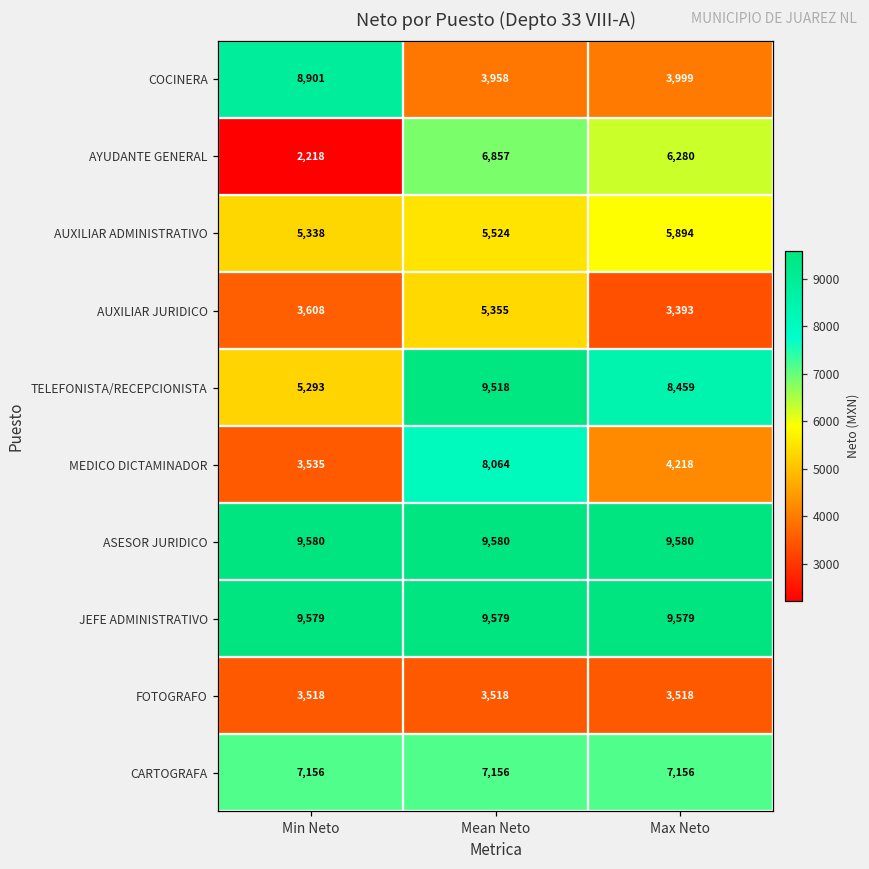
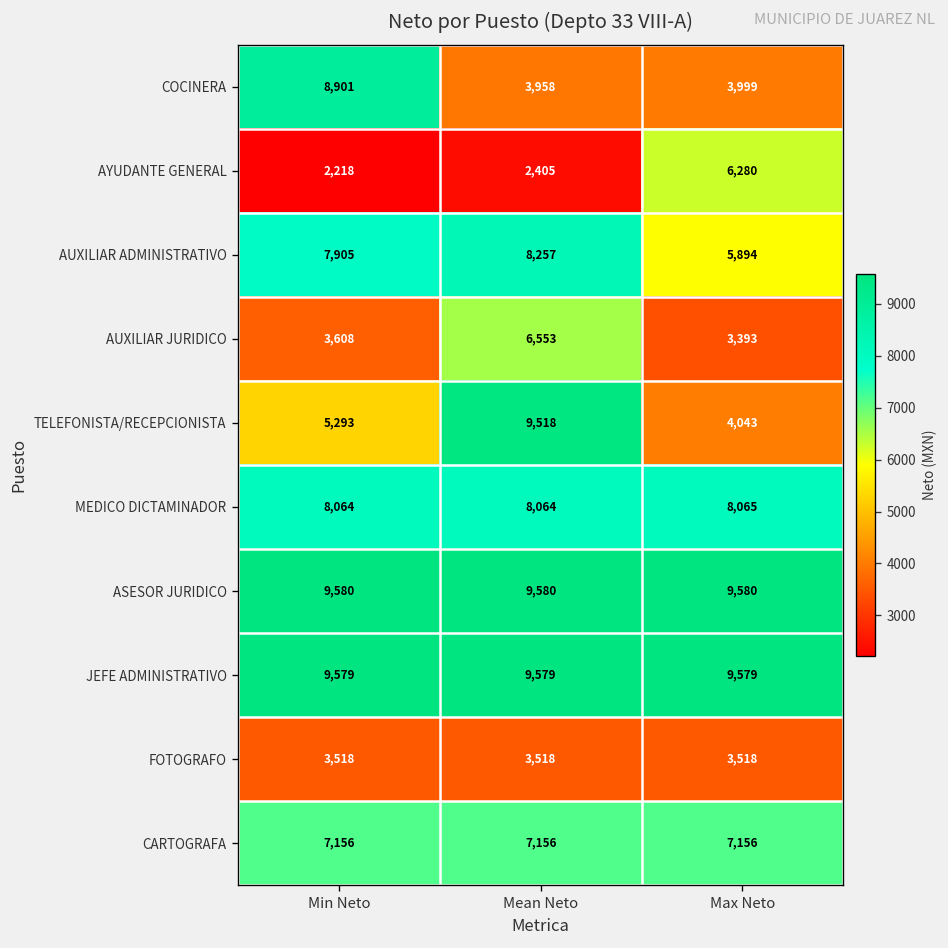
AYUDANTE GENERAL, Mean Neto: 6,857 -> 2,405
AUXILIAR ADMINISTRATIVO, Min Neto: 5,338 -> 7,905
AUXILIAR ADMINISTRATIVO, Mean Neto: 5,524 -> 8,257
AUXILIAR JURIDICO, Mean Neto: 5,355 -> 6,553
TELEFONISTA/RECEPCIONISTA, Max Neto: 8,459 -> 4,043
MEDICO DICTAMINADOR, Min Neto: 3,535 -> 8,064
MEDICO DICTAMINADOR, Max Neto: 4,218 -> 8,065
